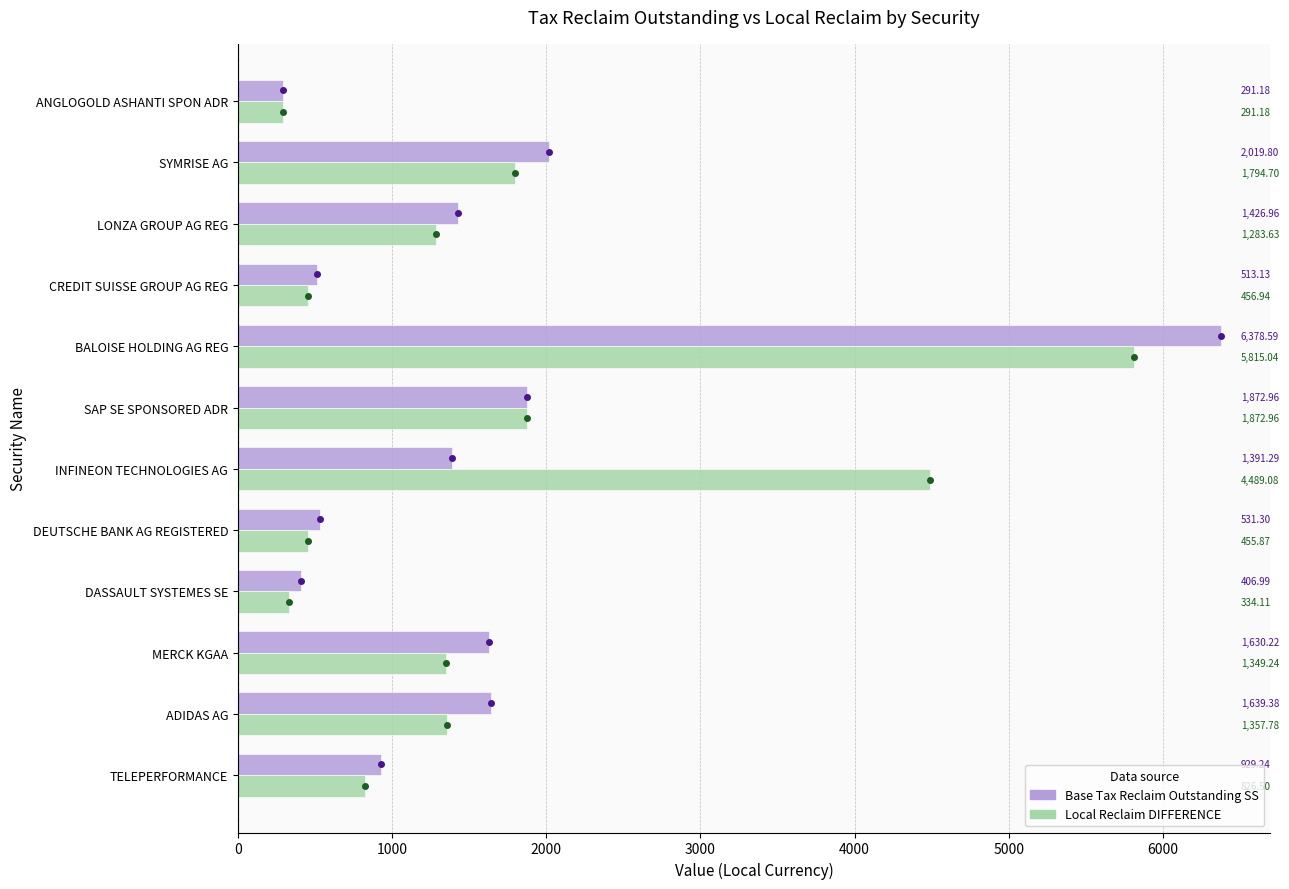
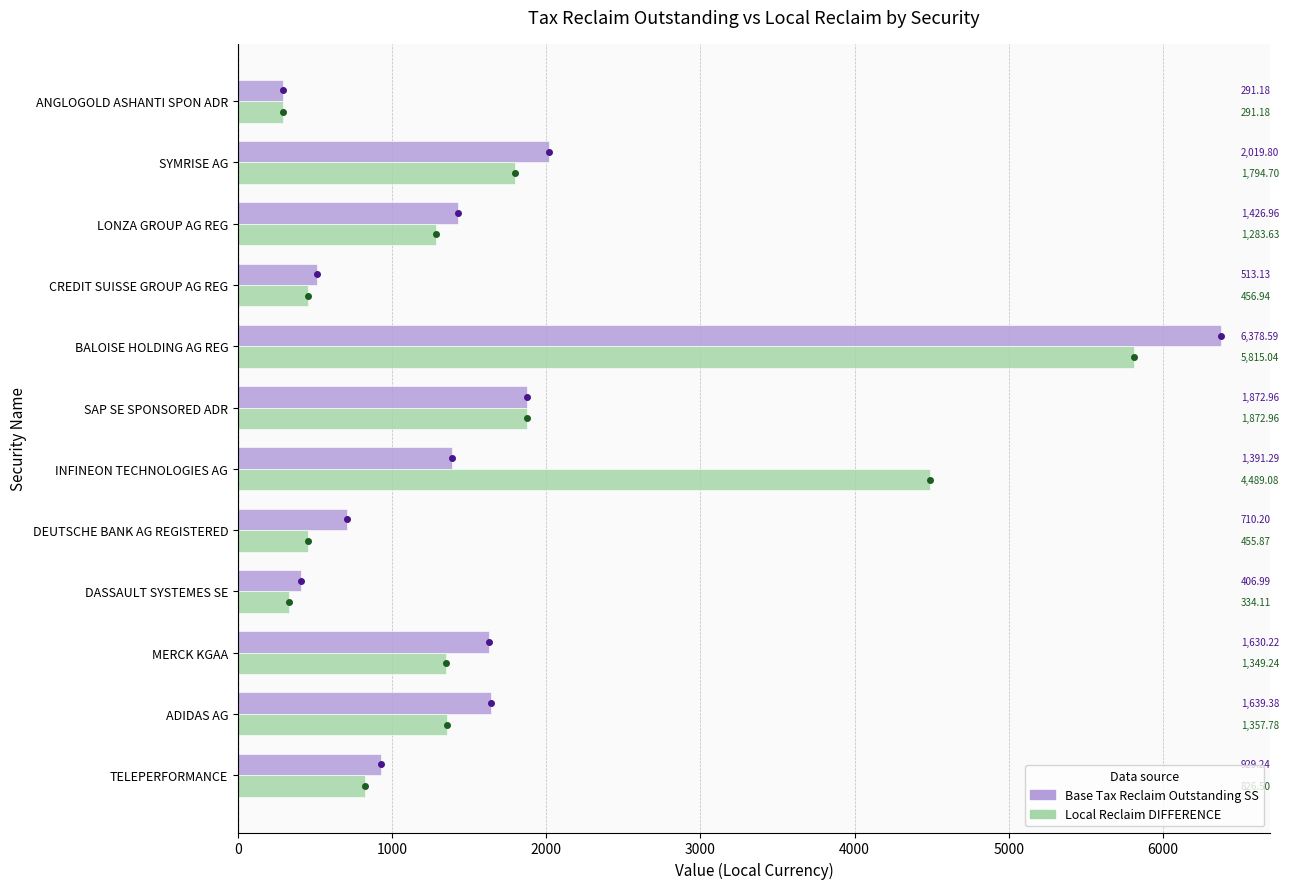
Base Tax Reclaim Outstanding SS, DEUTSCHE BANK AG REGISTERED: 531.30 -> 710.20
